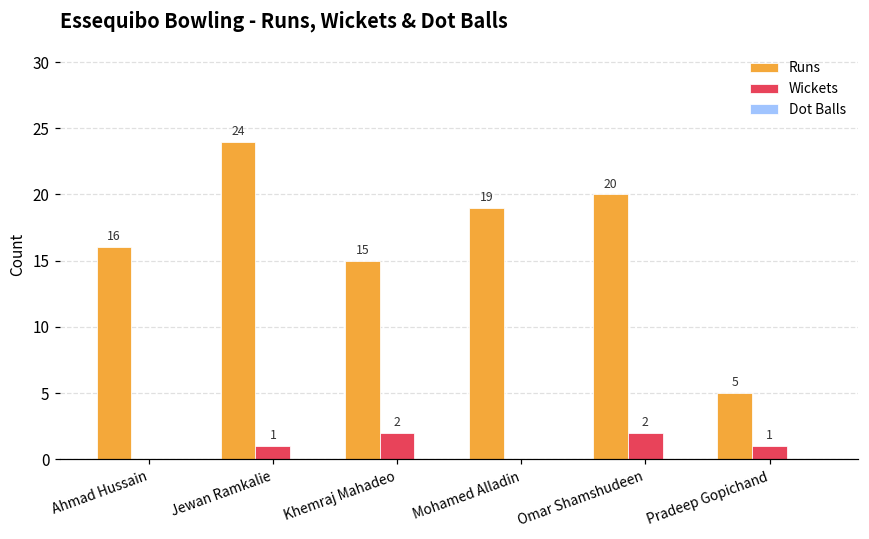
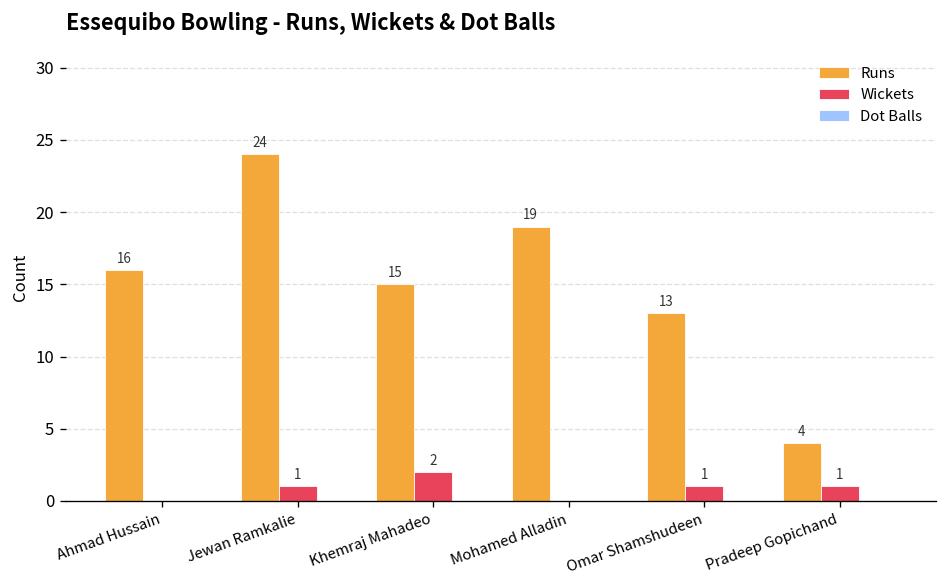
Runs, Omar Shamshudeen: 20 -> 13
Wickets, Omar Shamshudeen: 2 -> 1
Runs, Pradeep Gopichand: 5 -> 4
